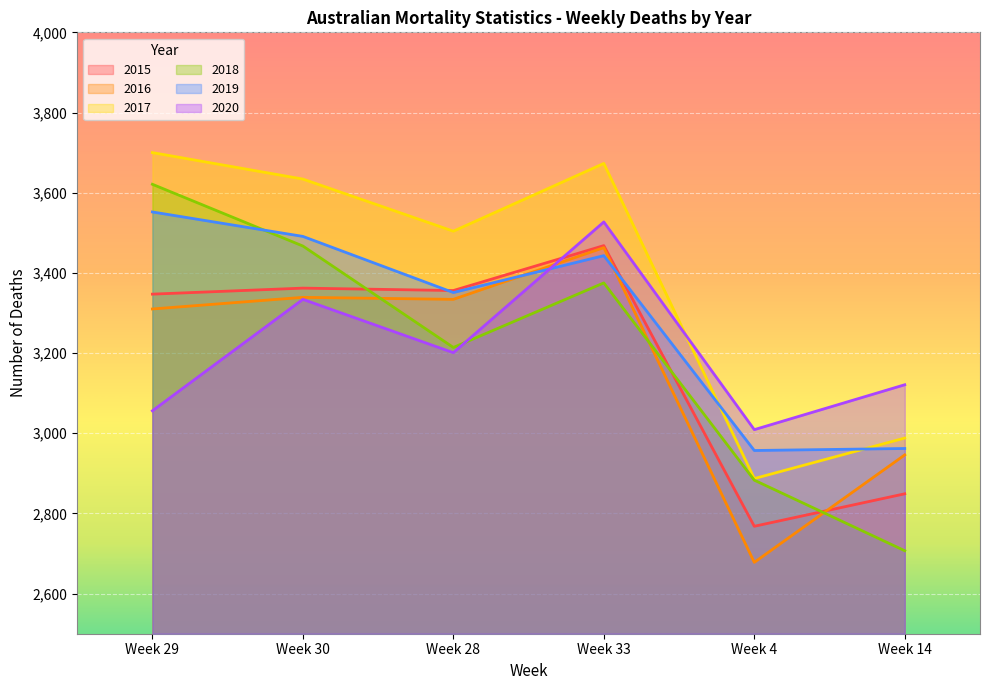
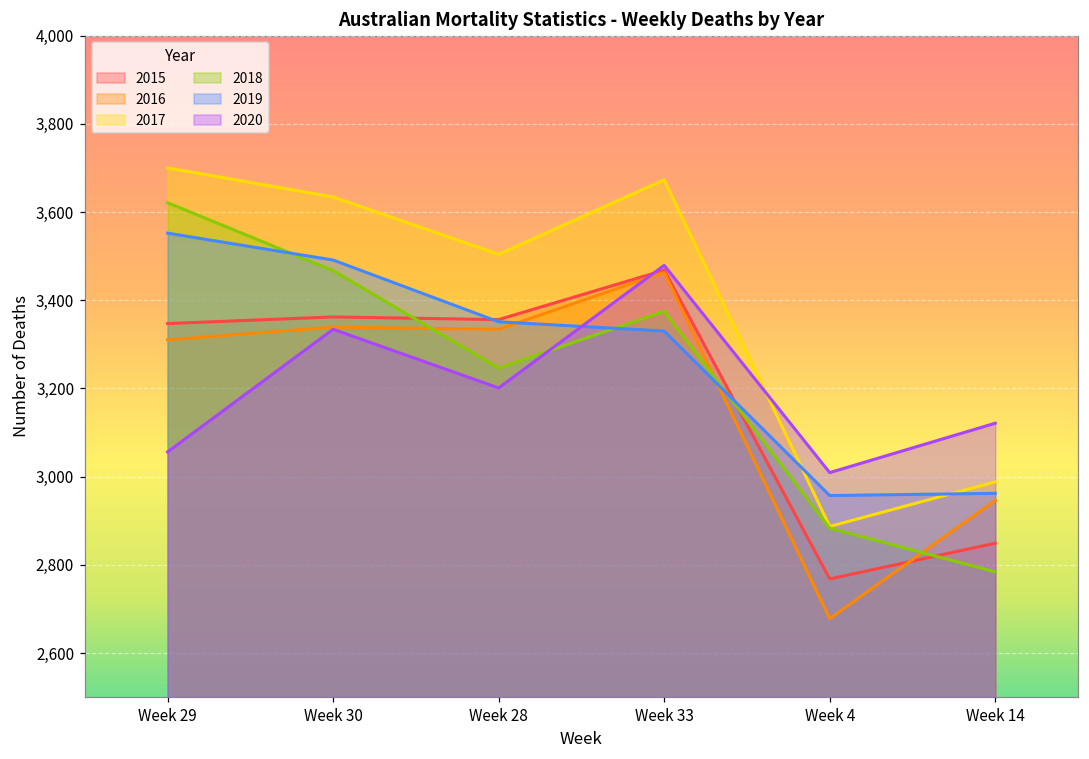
2018, Week 28: 3,210 -> 3,250
2019, Week 33: 3,440 -> 3,330
2020, Week 33: 3,530 -> 3,480
2018, Week 14: 2,710 -> 2,780
